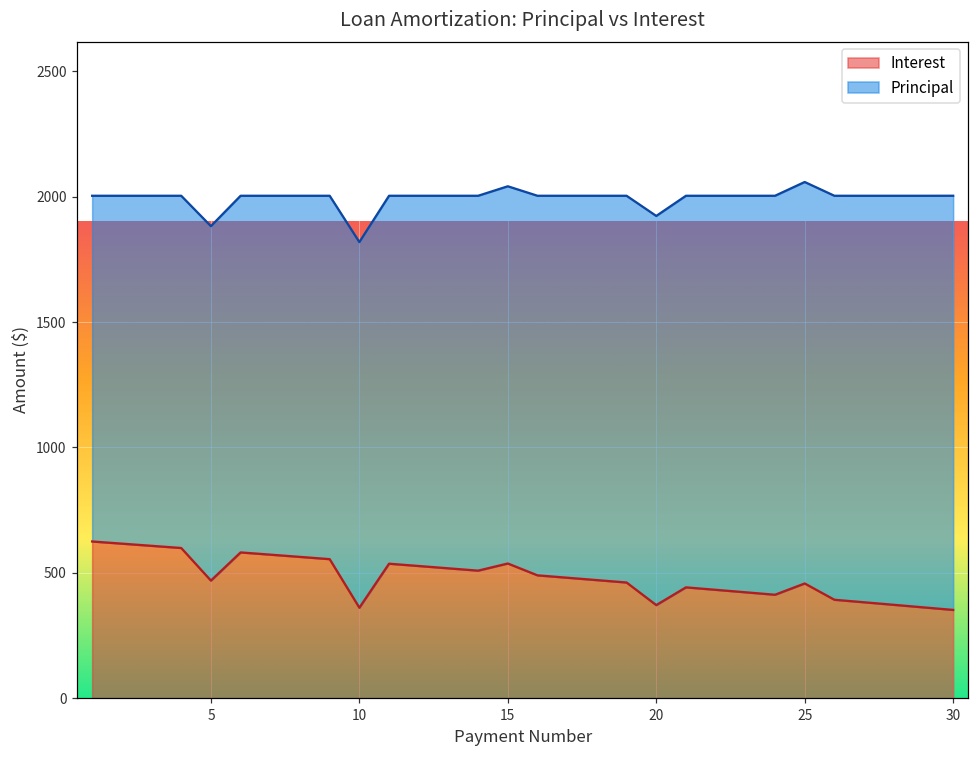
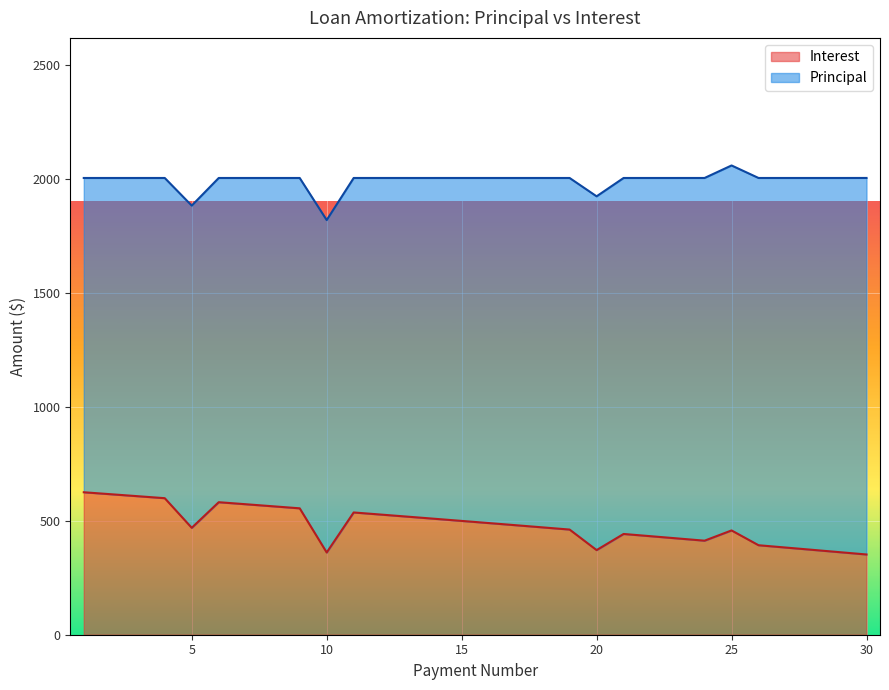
Interest, 15: 540 -> 500
